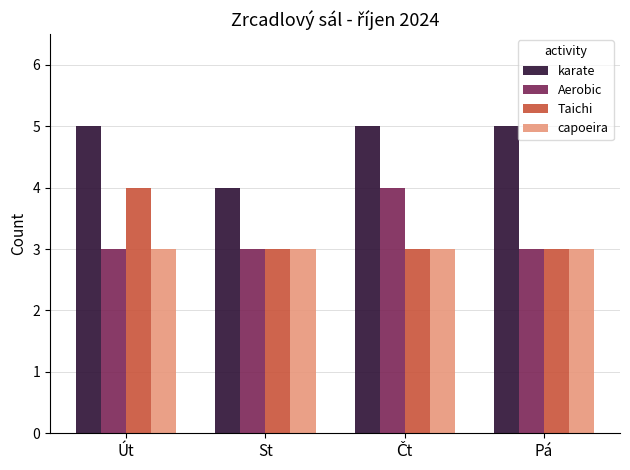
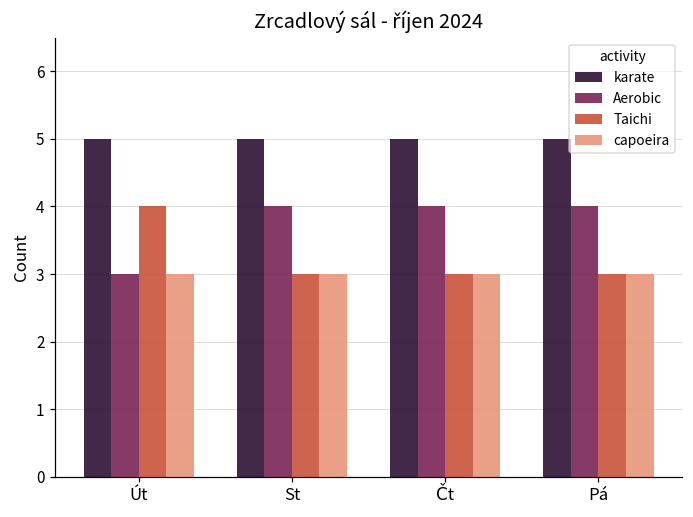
karate, St: 4 -> 5
Aerobic, St: 3 -> 4
Aerobic, Pá: 3 -> 4
